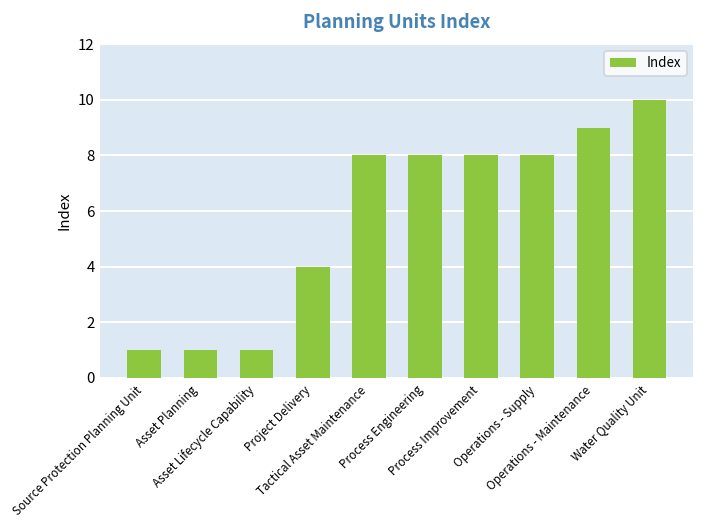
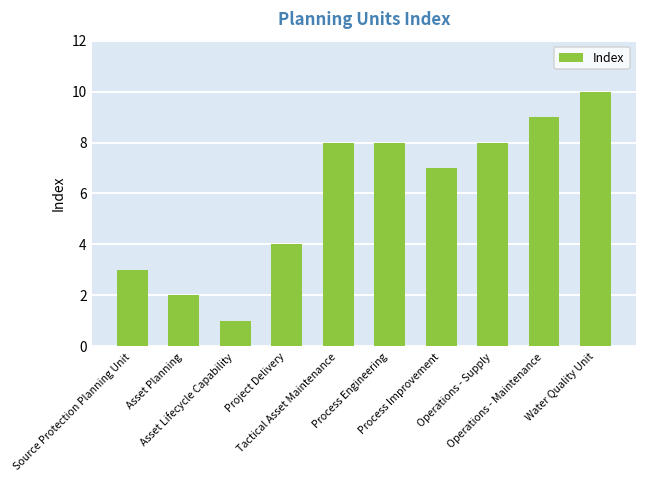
Source Protection Planning Unit: 1 -> 3
Asset Planning: 1 -> 2
Process Improvement: 8 -> 7
